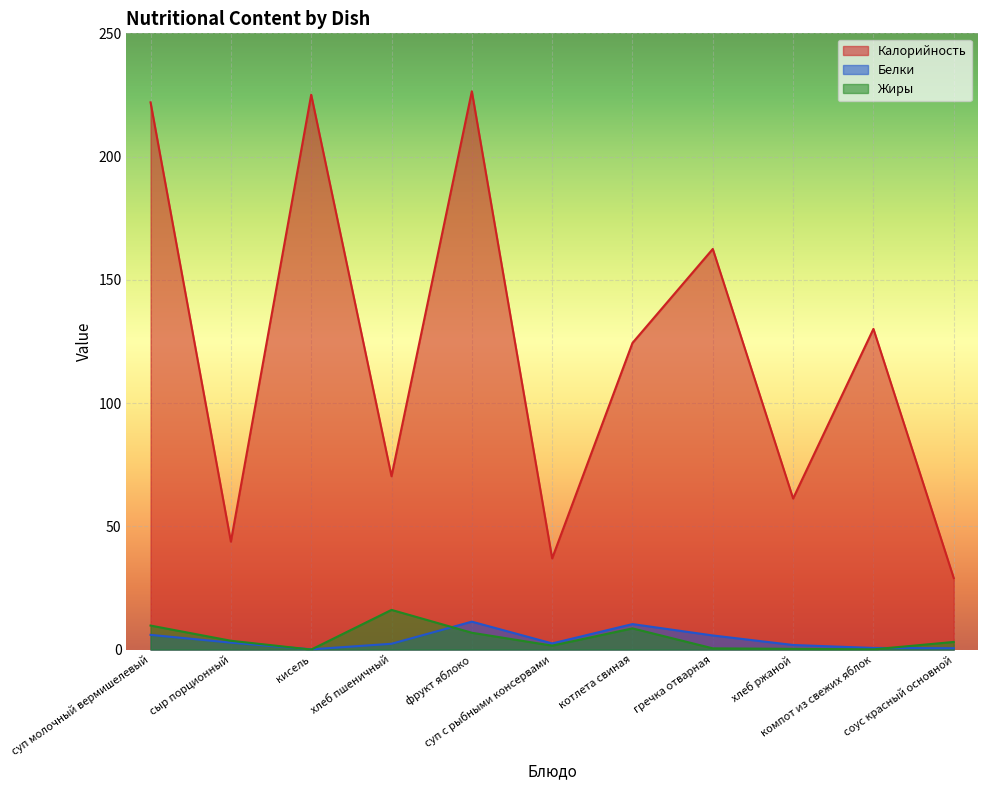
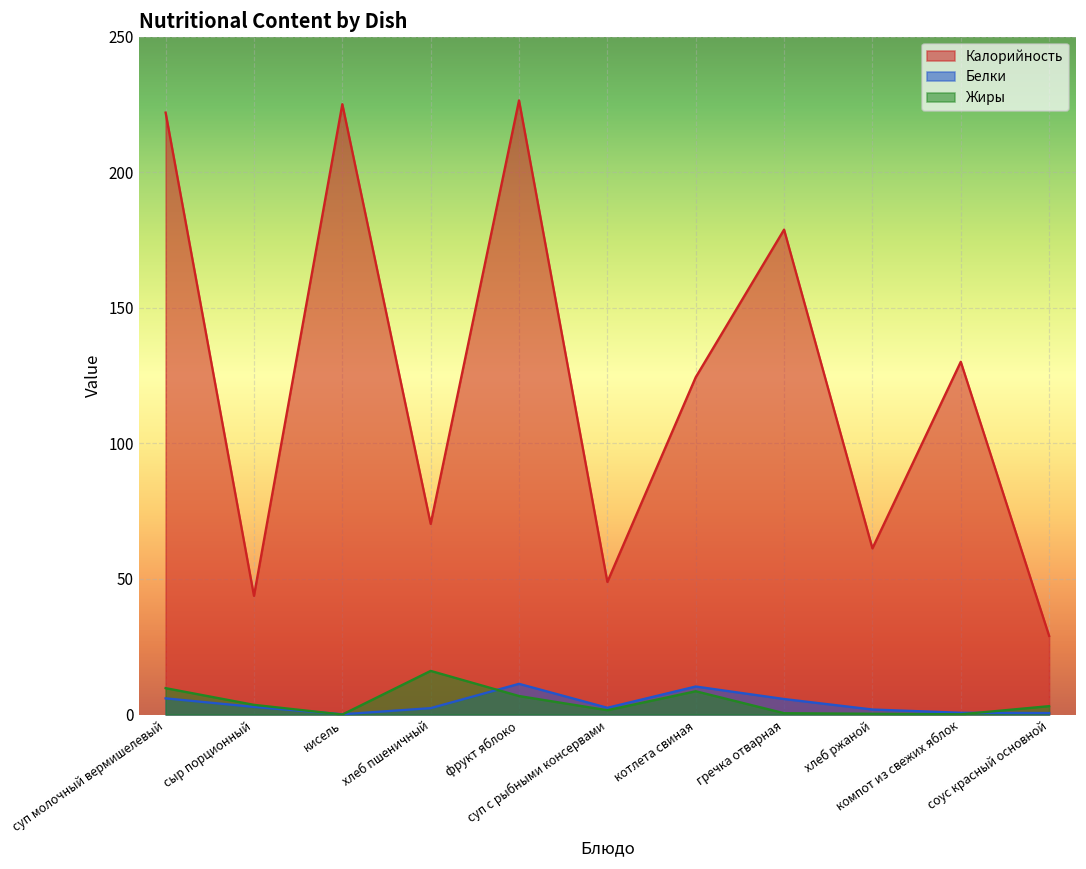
Калорийность, суп с рыбными консервами: 37 -> 49
Калорийность, гречка отварная: 163 -> 179
